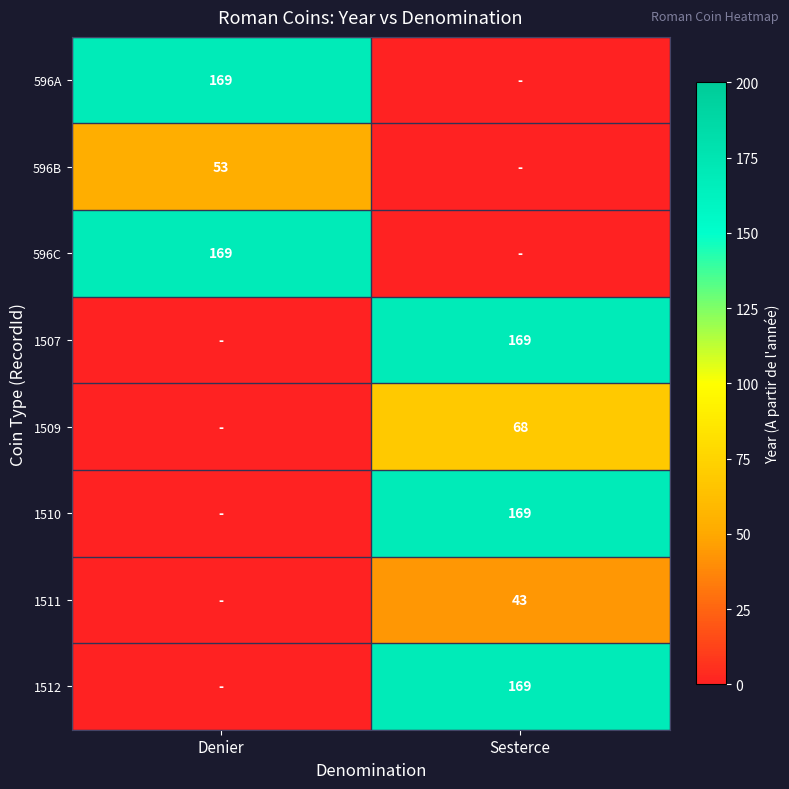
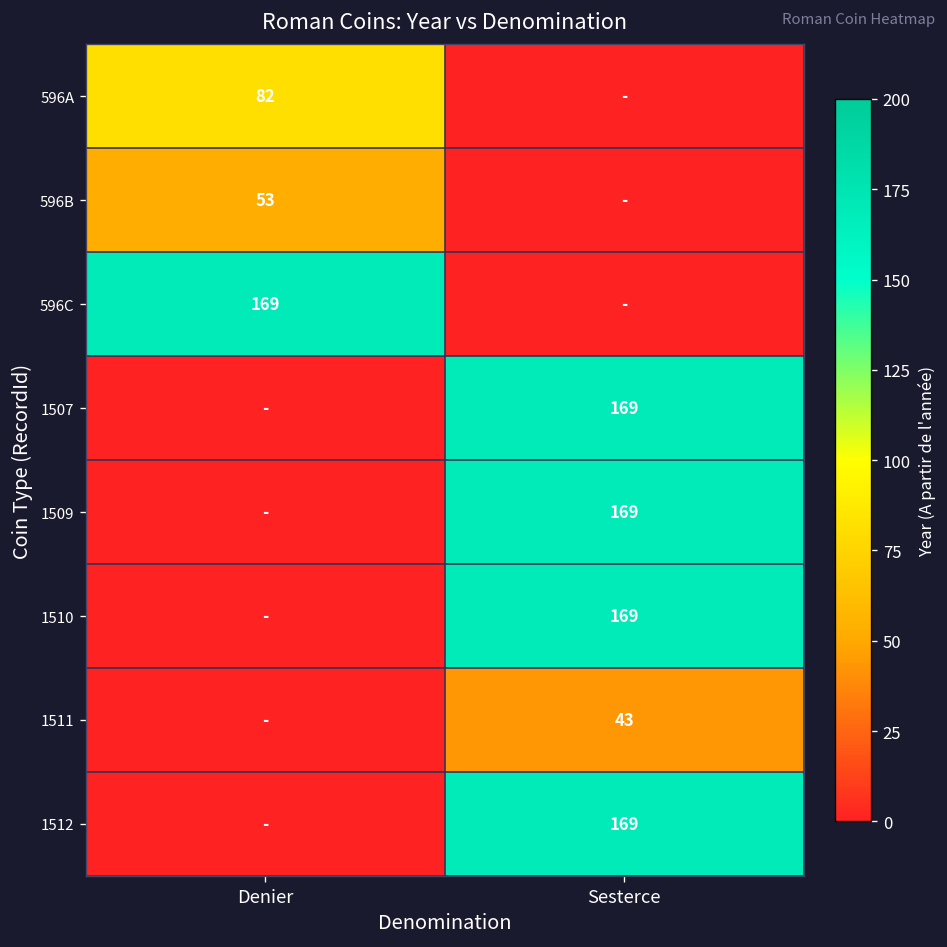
596A, Denier: 169 -> 82
1509, Sesterce: 68 -> 169
